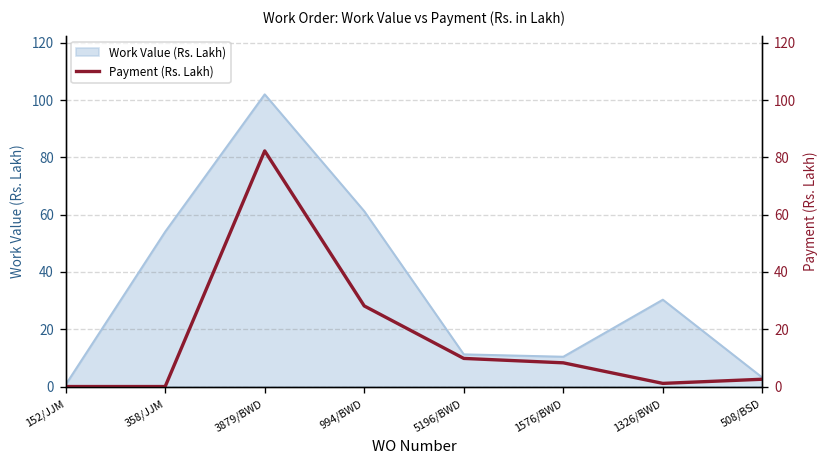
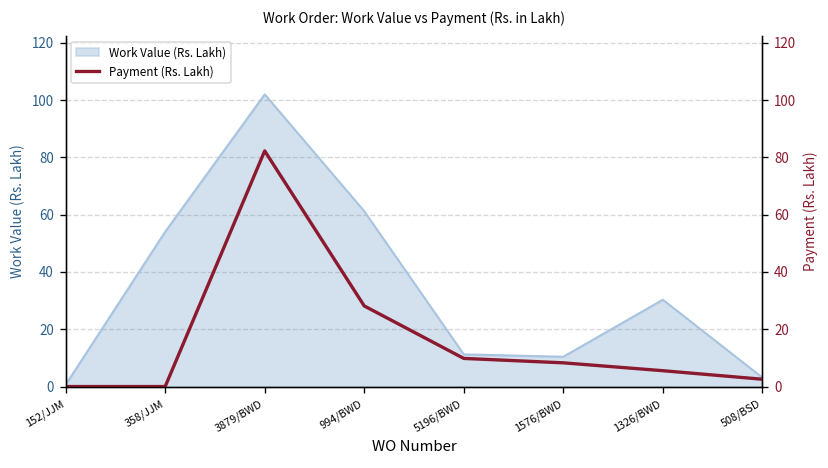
Payment (Rs. Lakh), 1326/BWD: 1 -> 6
